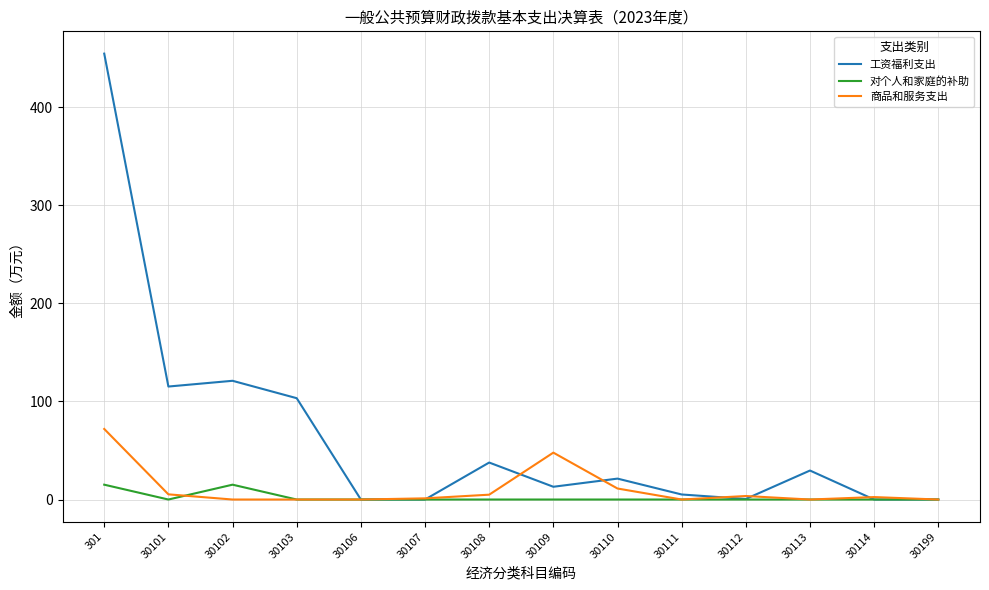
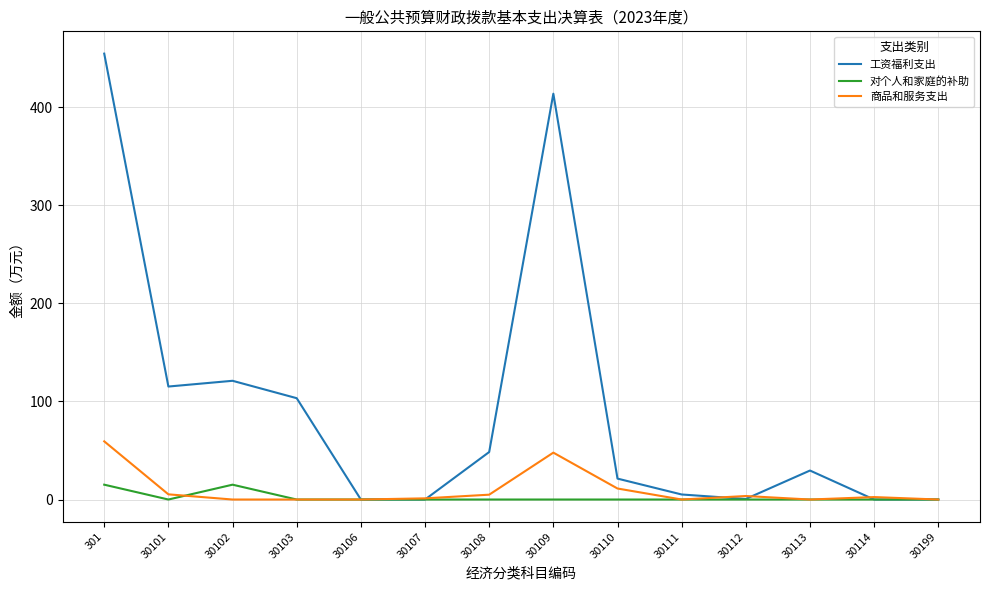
商品和服务支出, 301: 70 -> 60
工资福利支出, 30108: 40 -> 50
工资福利支出, 30109: 10 -> 410
